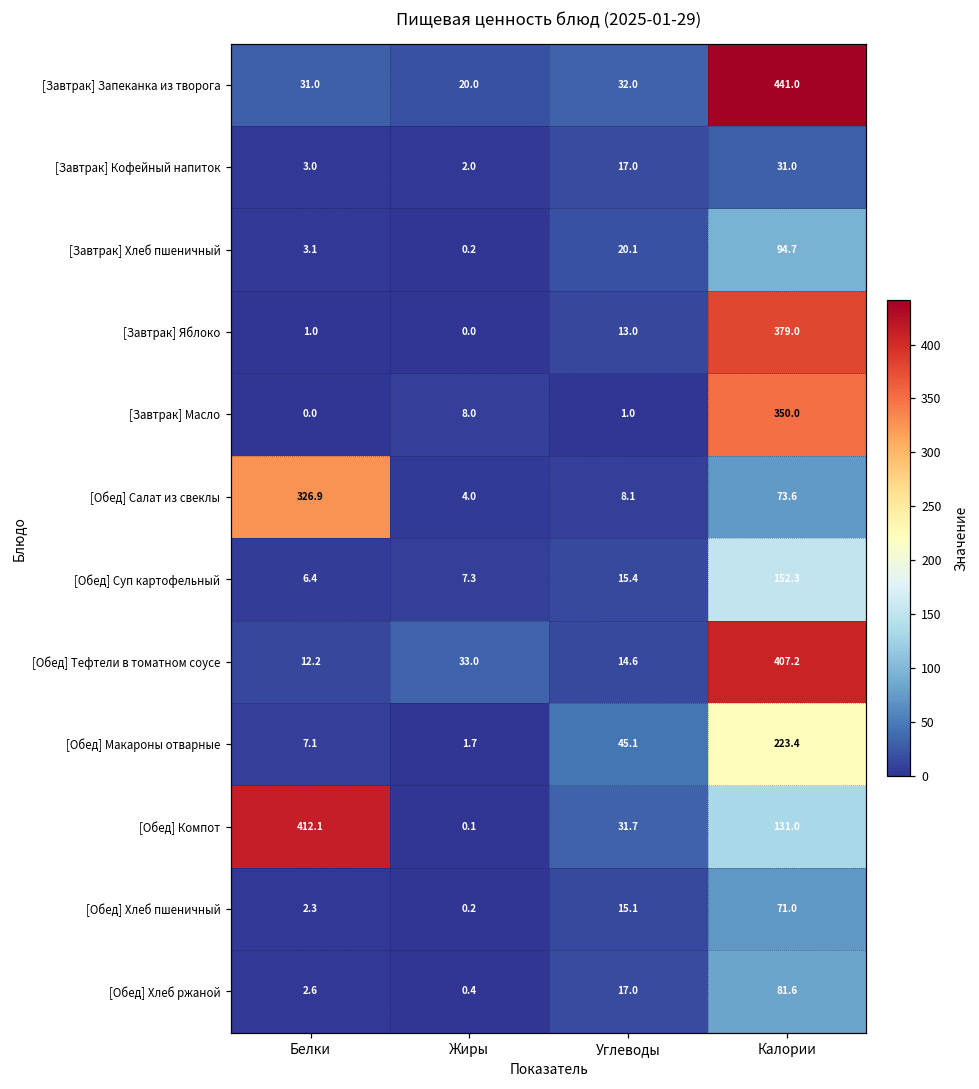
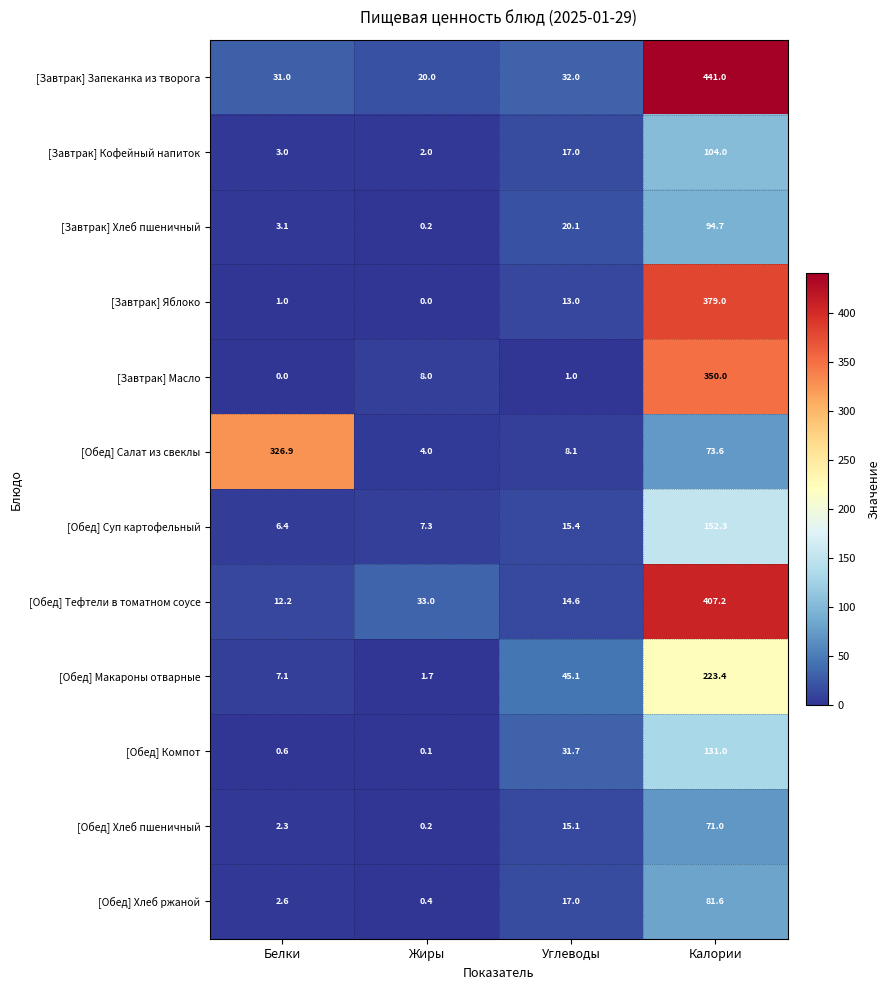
[Завтрак] Кофейный напиток, Калории: 31.0 -> 104.0
[Обед] Компот, Белки: 412.1 -> 0.6
